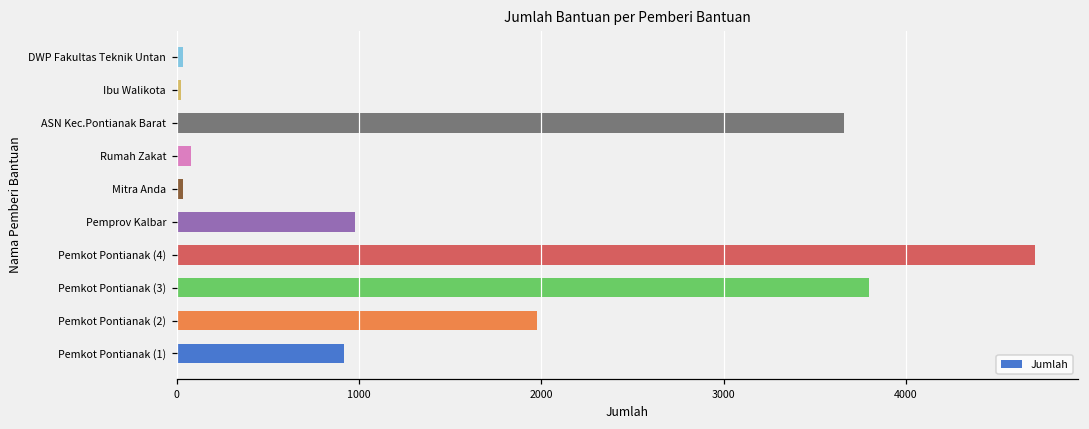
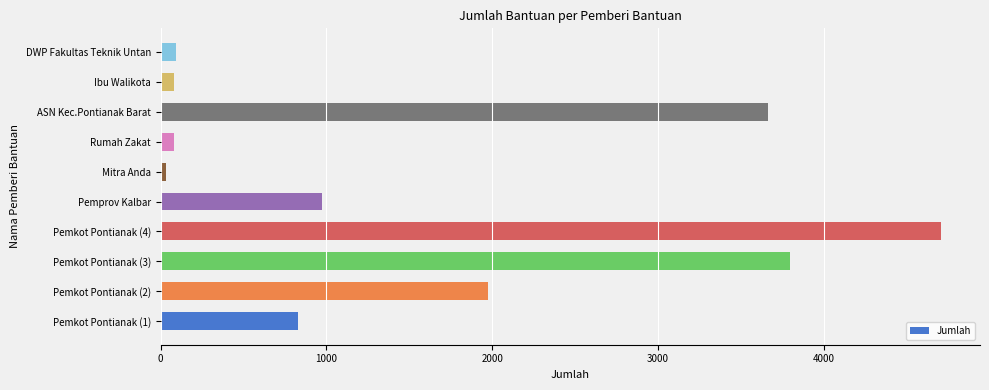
DWP Fakultas Teknik Untan: 40 -> 90
Ibu Walikota: 30 -> 80
Pemkot Pontianak (1): 920 -> 830
